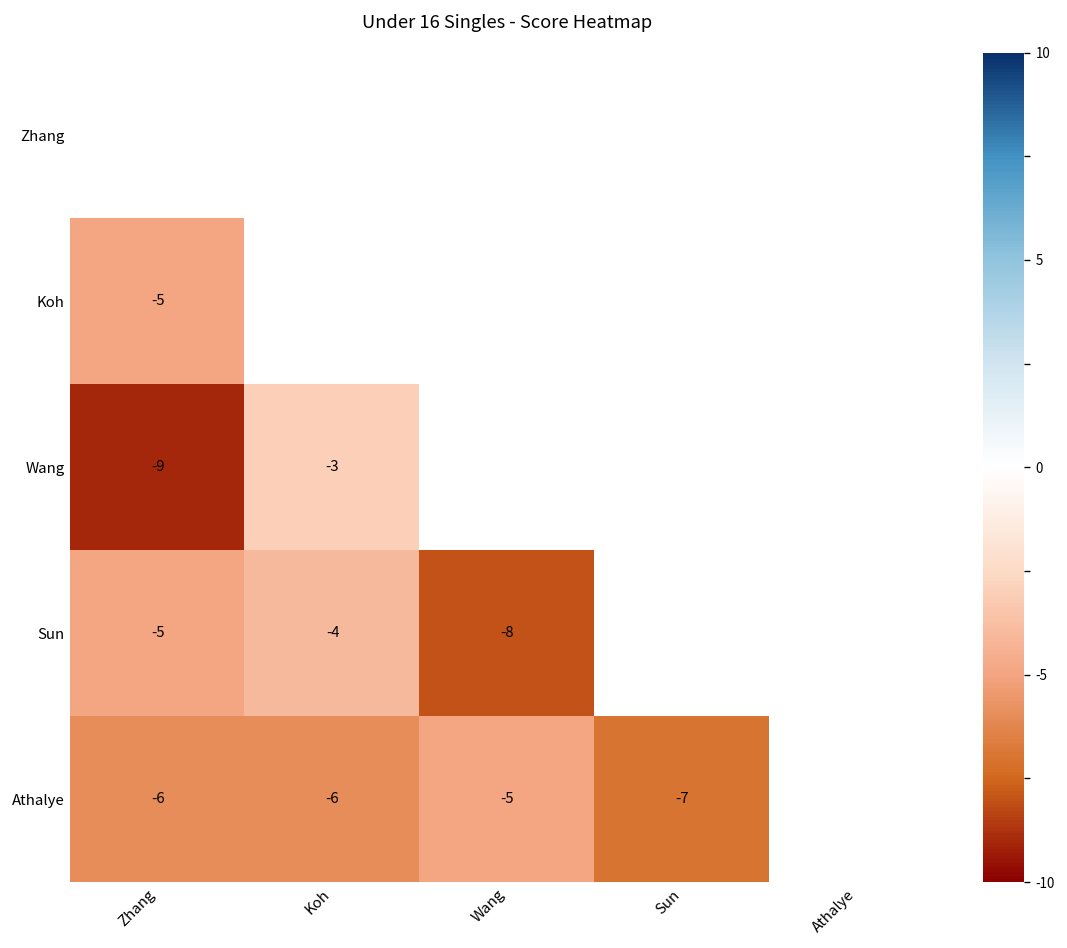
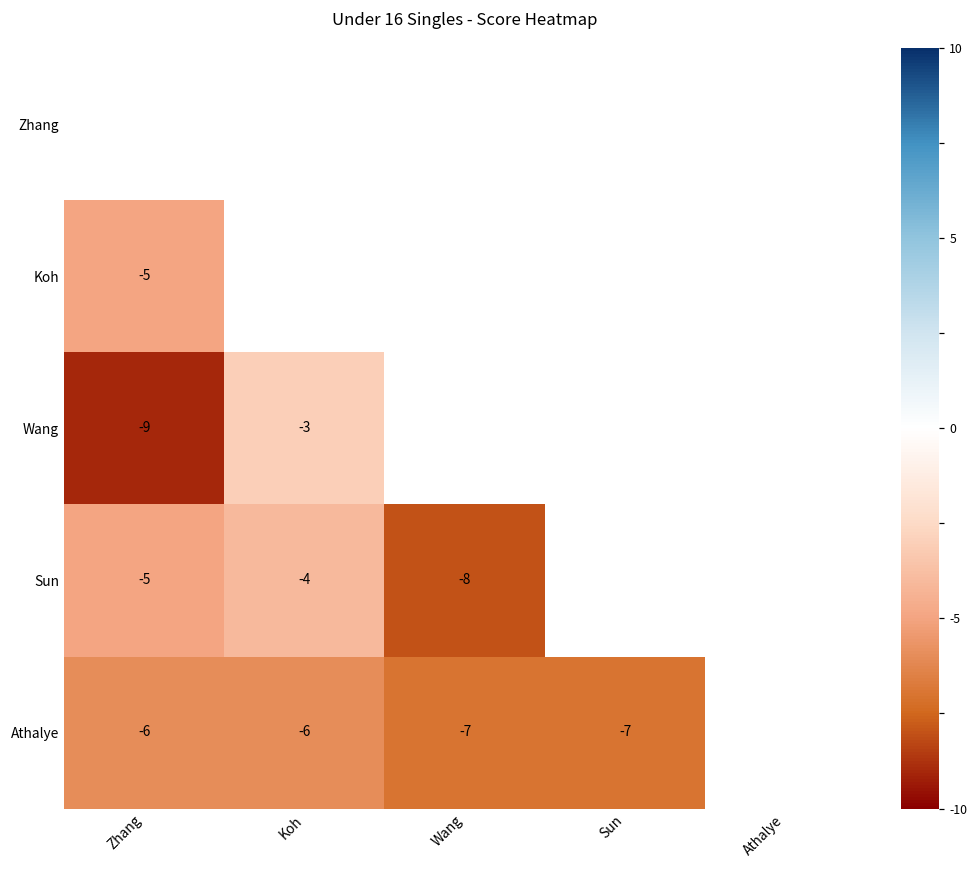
Athalye, Wang: -5 -> -7
